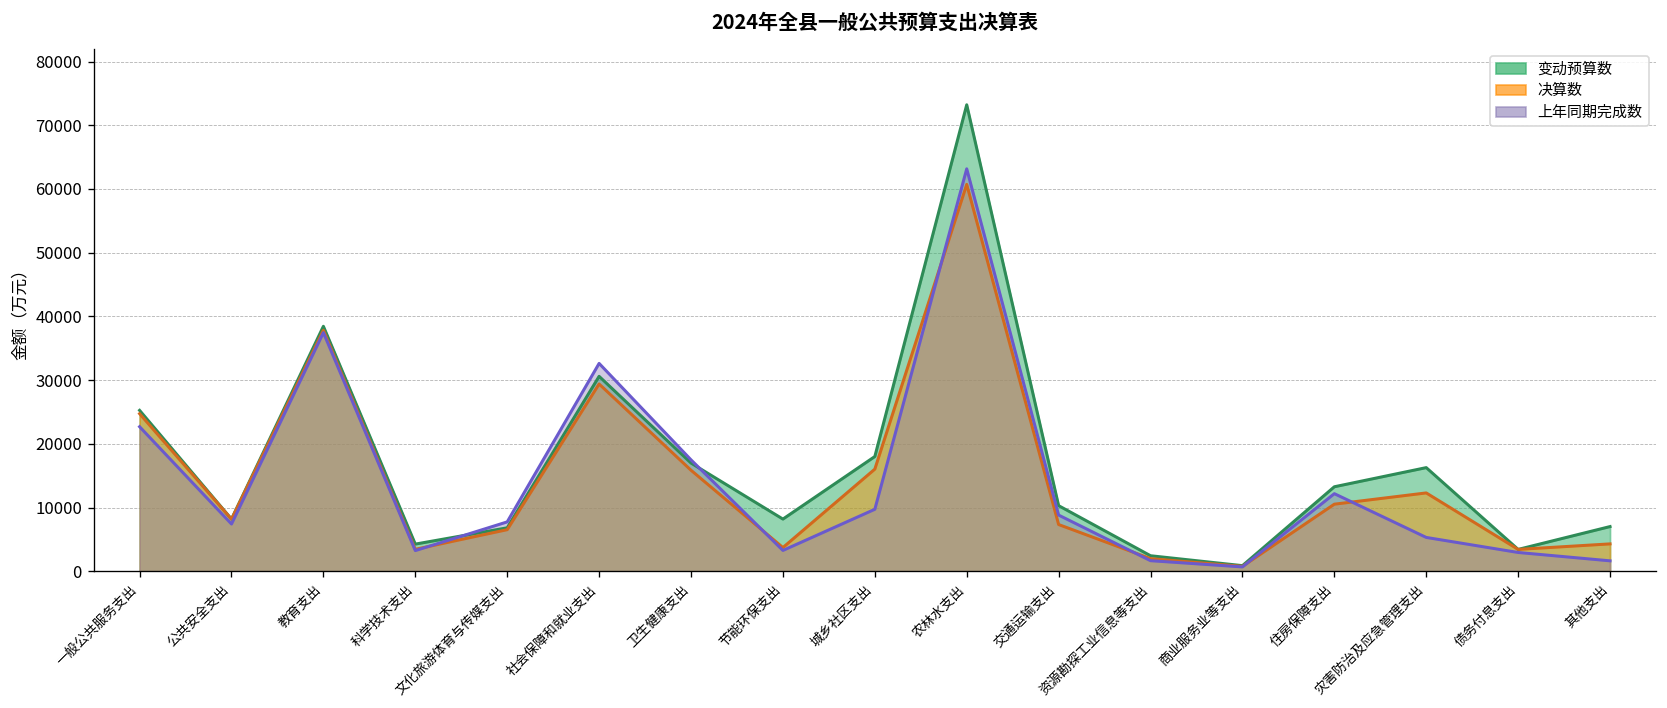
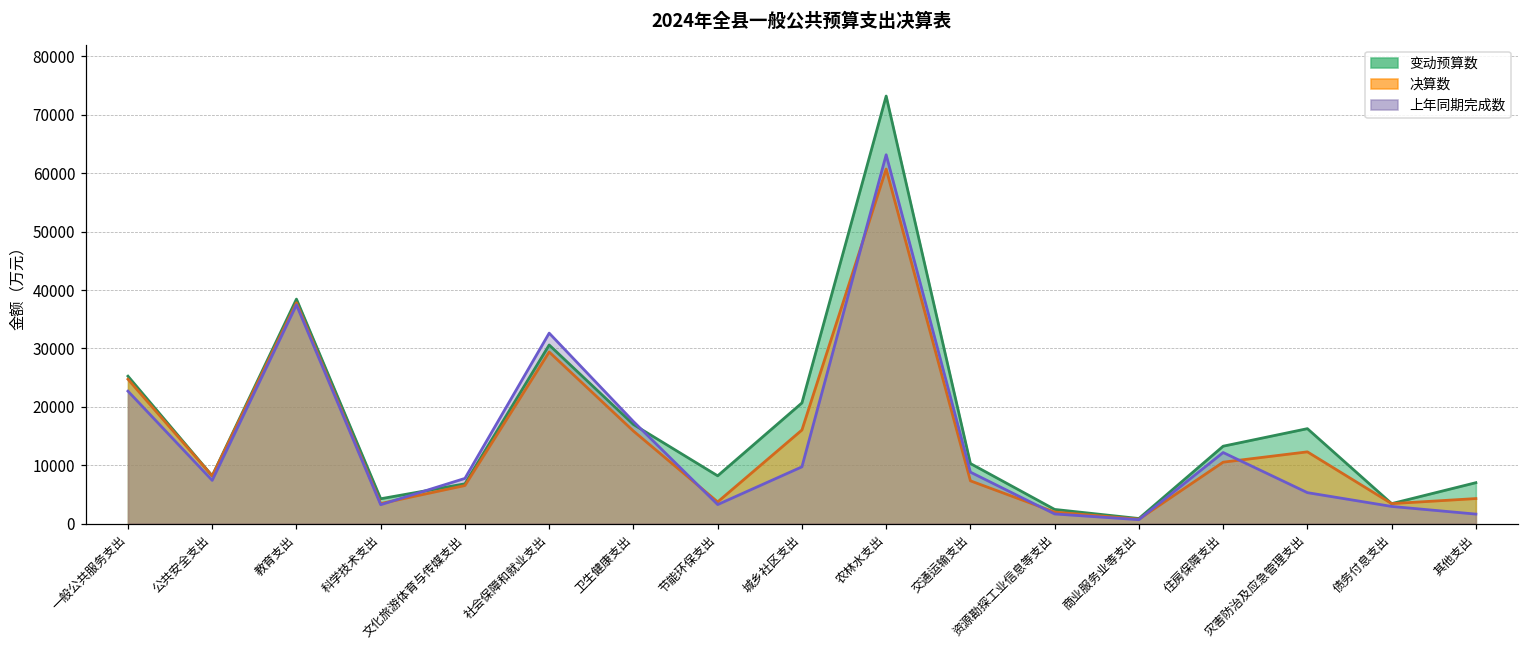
变动预算数, 城乡社区支出: 18000 -> 21000
